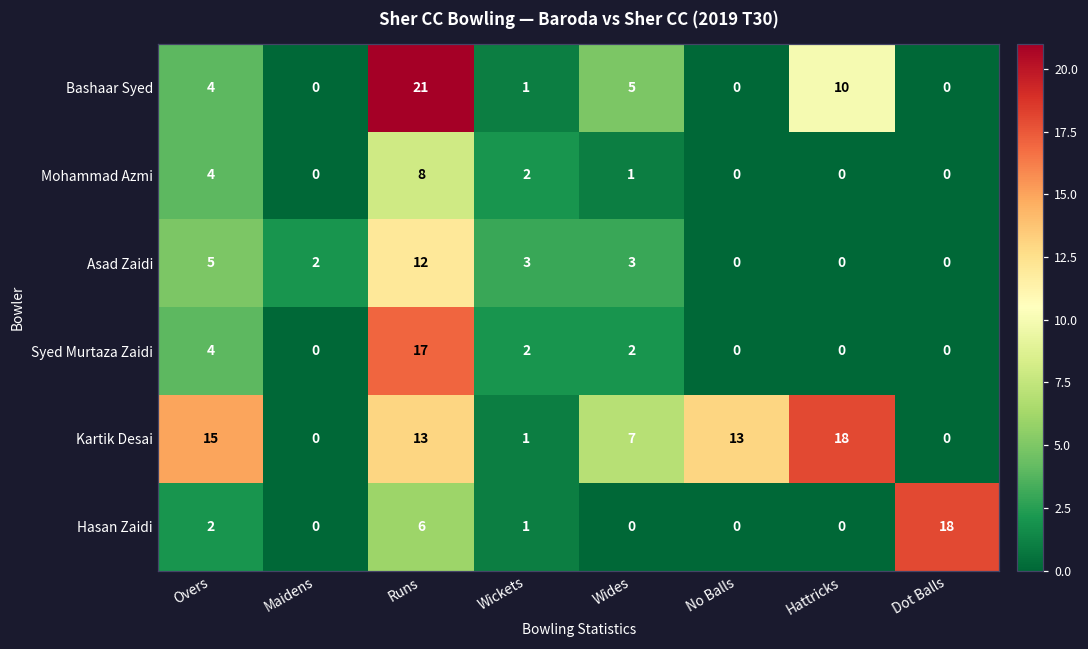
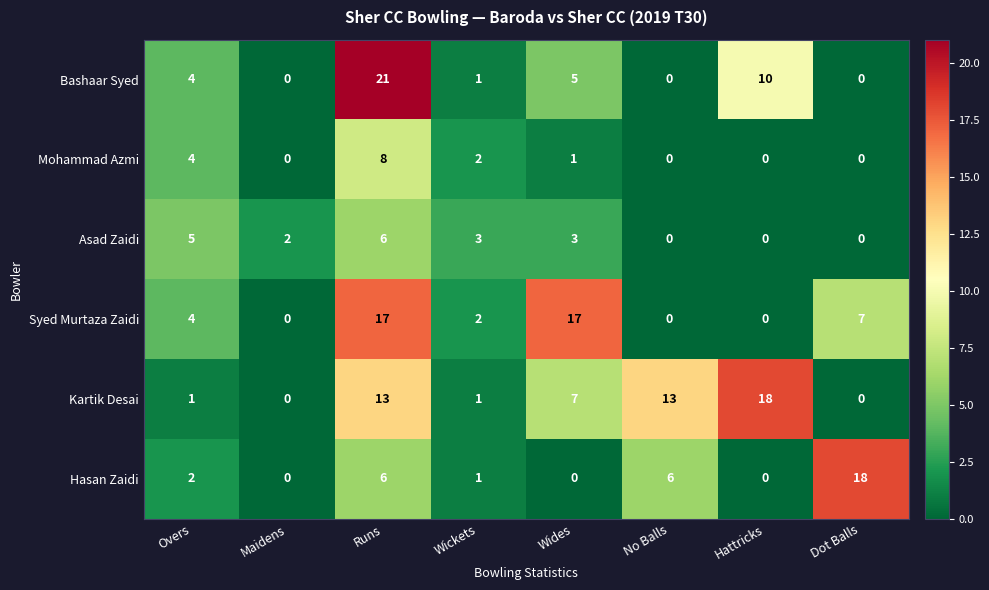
Asad Zaidi, Runs: 12 -> 6
Syed Murtaza Zaidi, Wides: 2 -> 17
Syed Murtaza Zaidi, Dot Balls: 0 -> 7
Kartik Desai, Overs: 15 -> 1
Hasan Zaidi, No Balls: 0 -> 6
